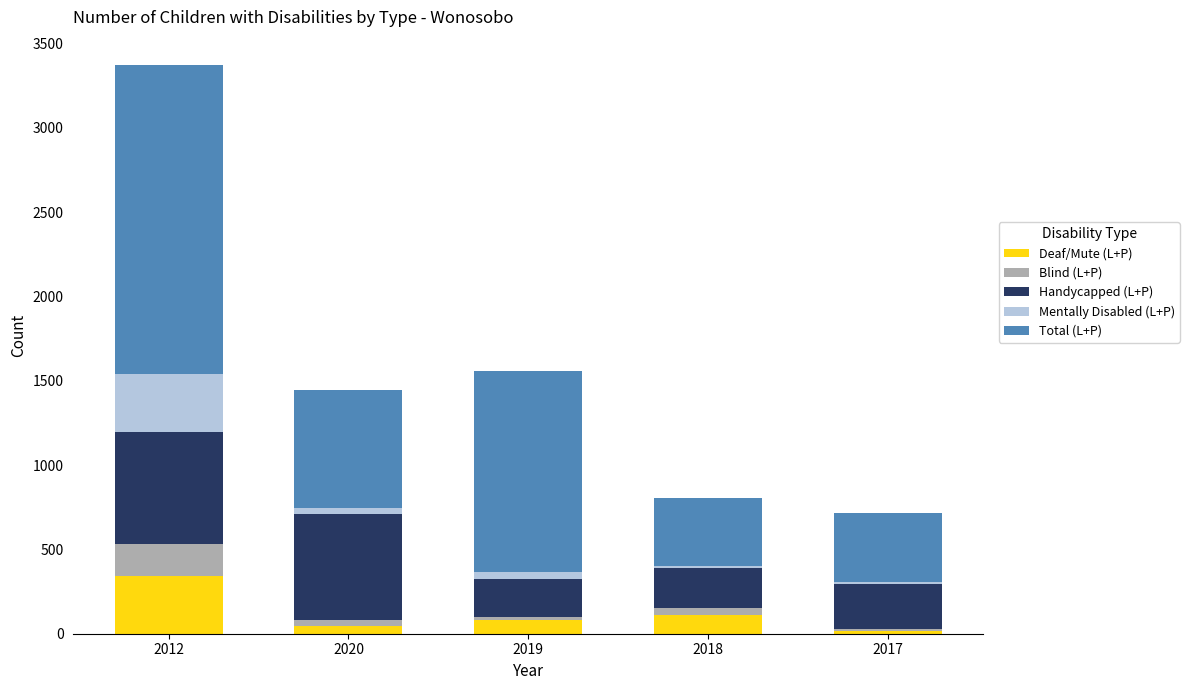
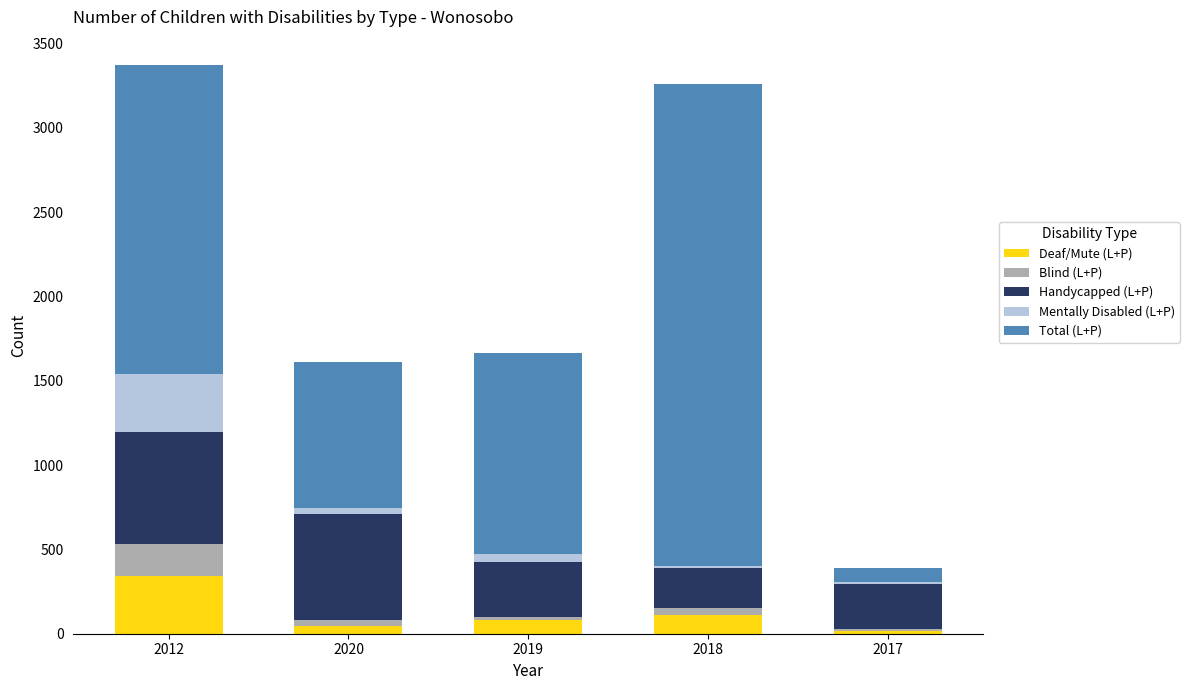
Total (L+P), 2020: 700 -> 870
Handycapped (L+P), 2019: 230 -> 330
Total (L+P), 2018: 400 -> 2860
Total (L+P), 2017: 410 -> 80
